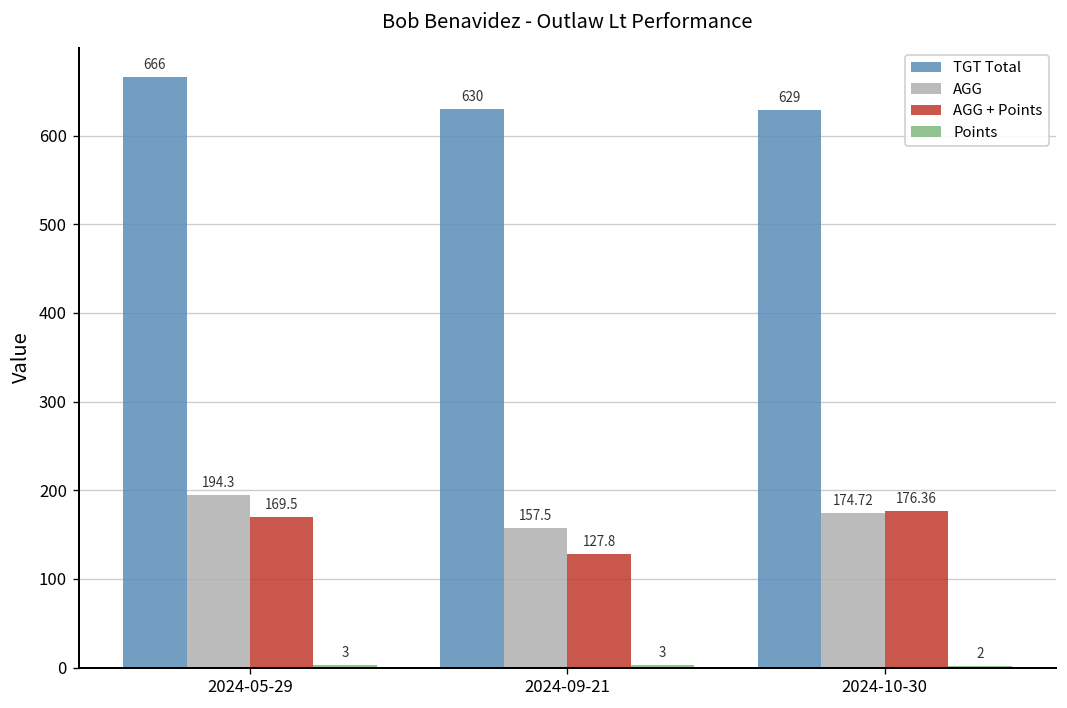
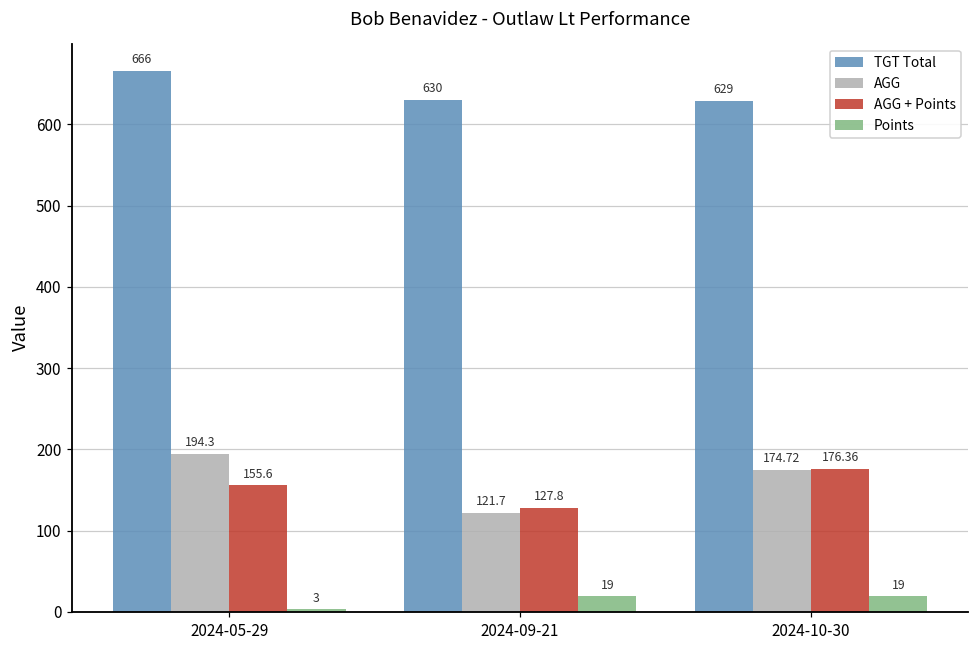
AGG + Points, 2024-05-29: 169.5 -> 155.6
AGG, 2024-09-21: 157.5 -> 121.7
Points, 2024-09-21: 3 -> 19
Points, 2024-10-30: 2 -> 19
